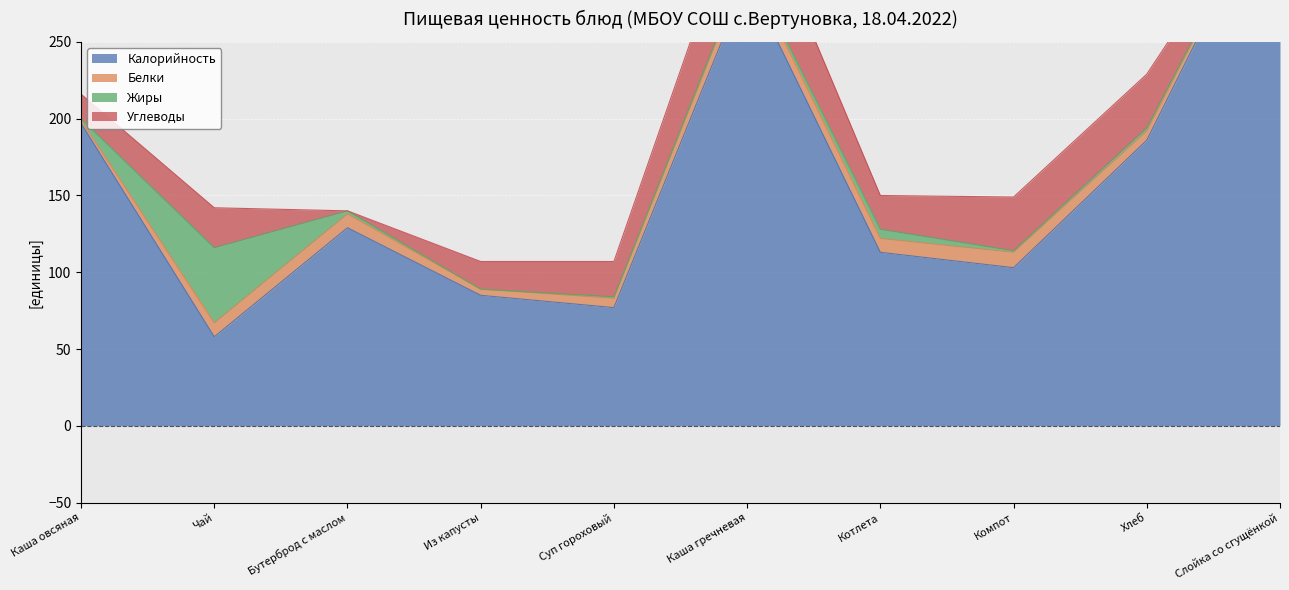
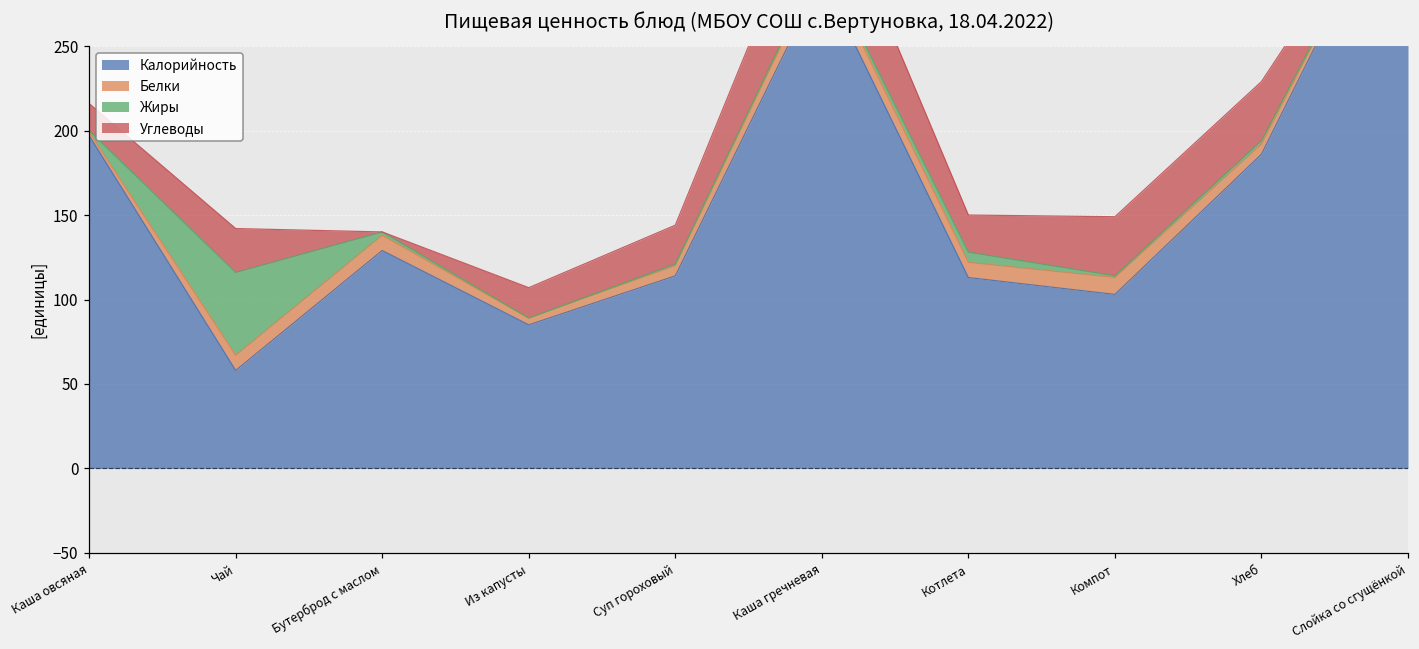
Калорийность, Суп гороховый: 77 -> 114
